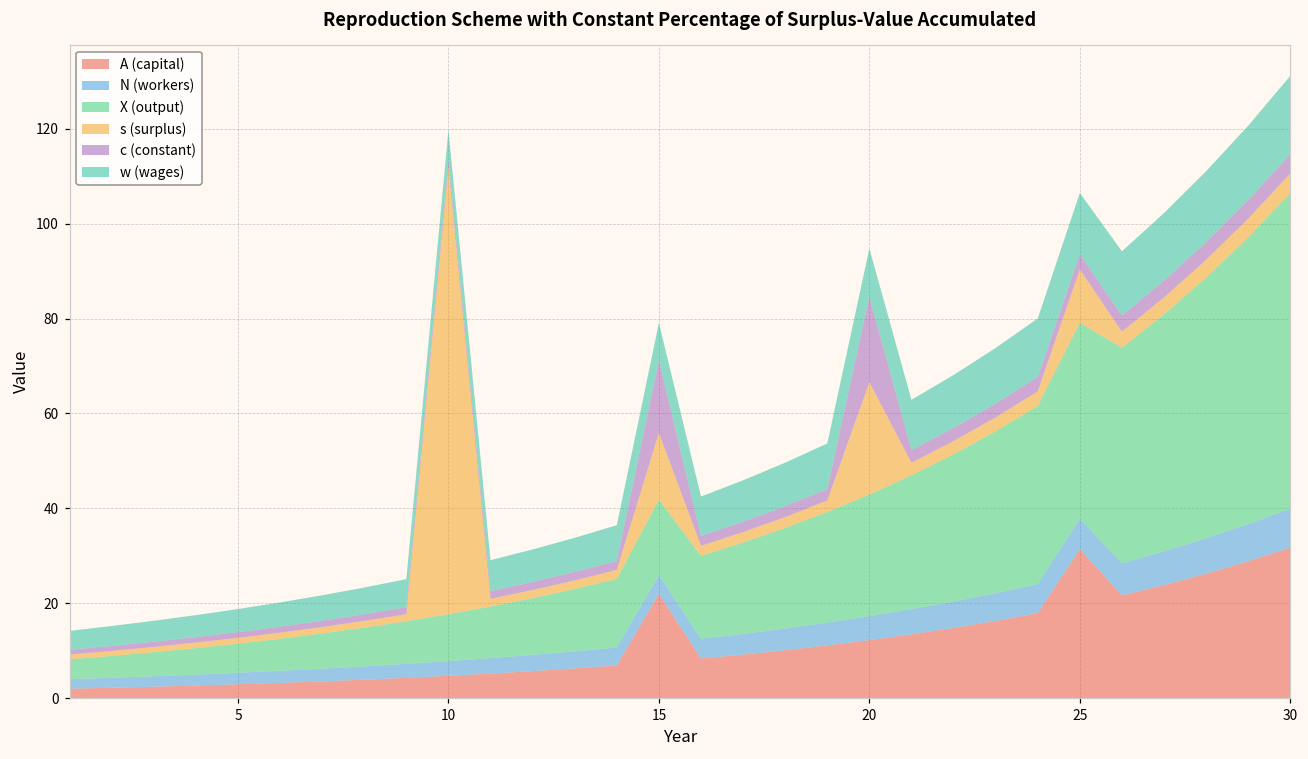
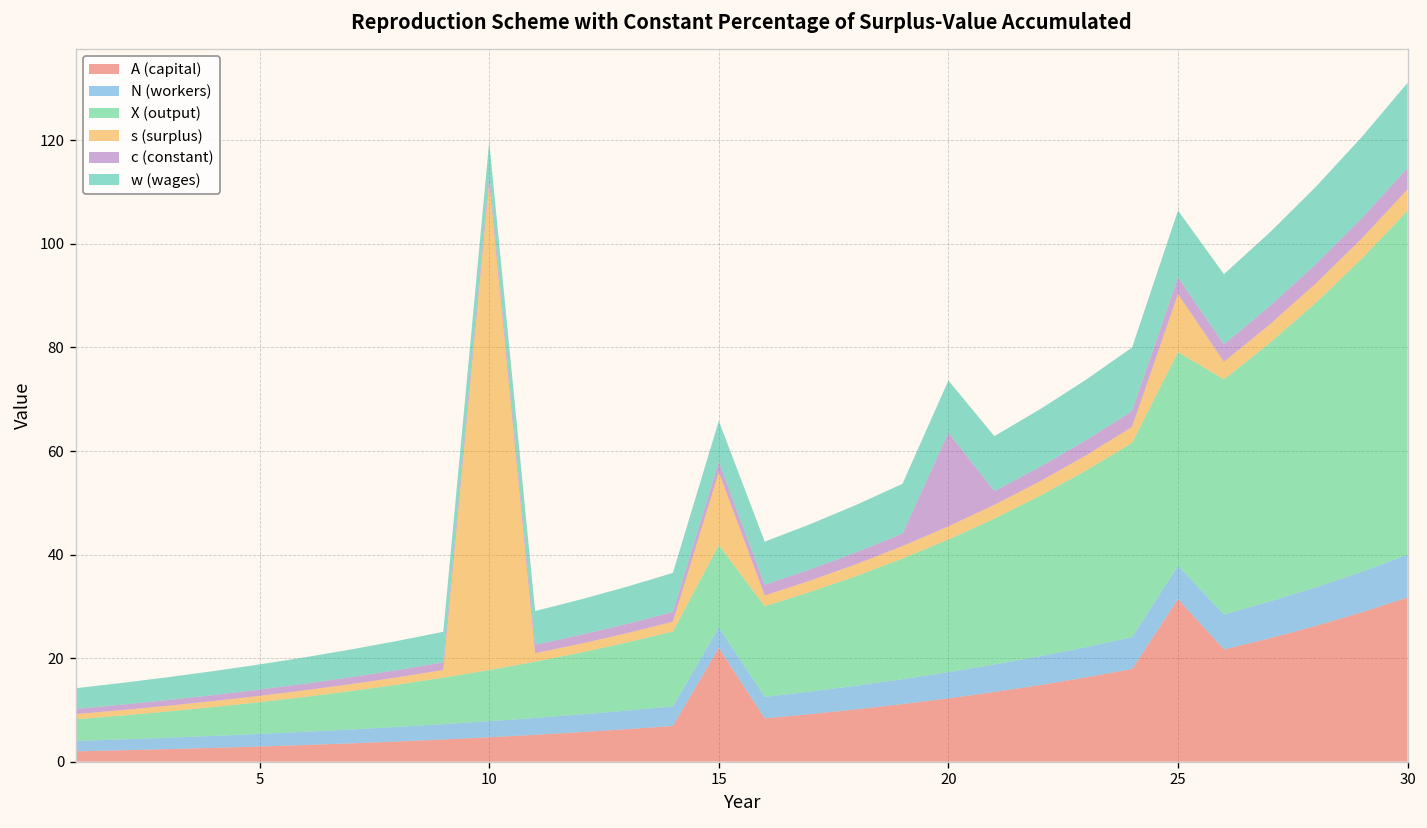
c (constant), 15: 15 -> 2
s (surplus), 20: 24 -> 3
